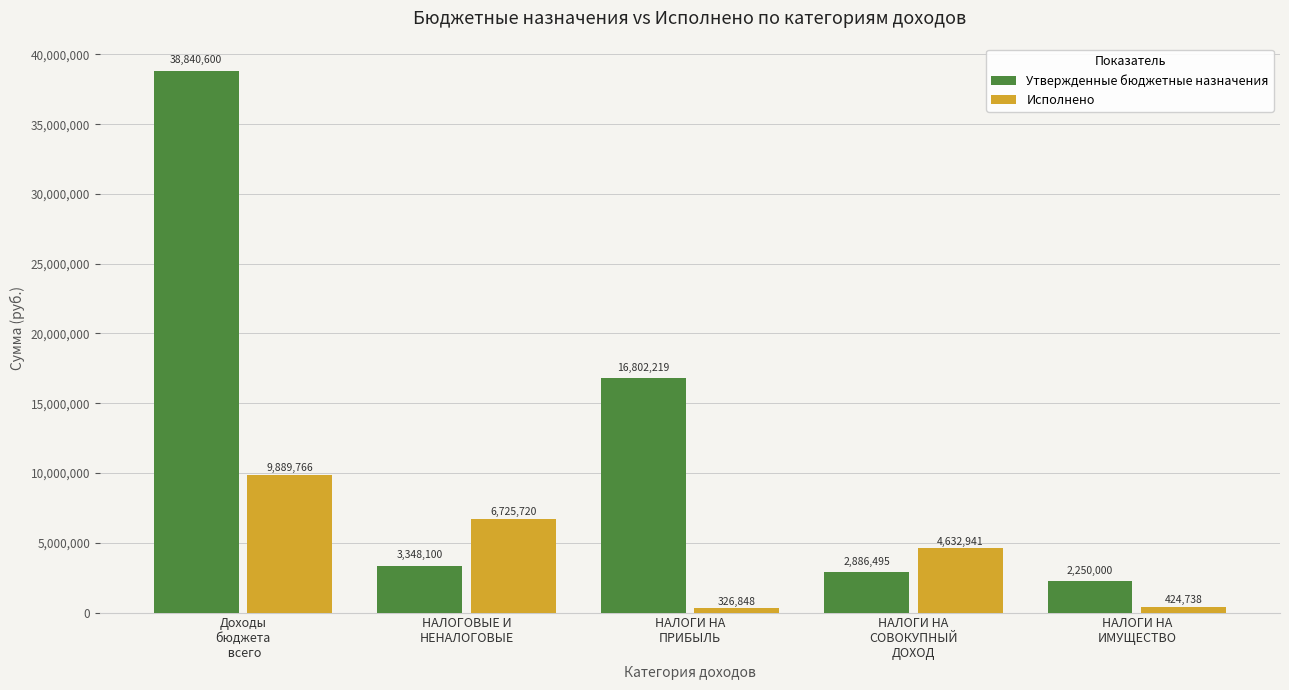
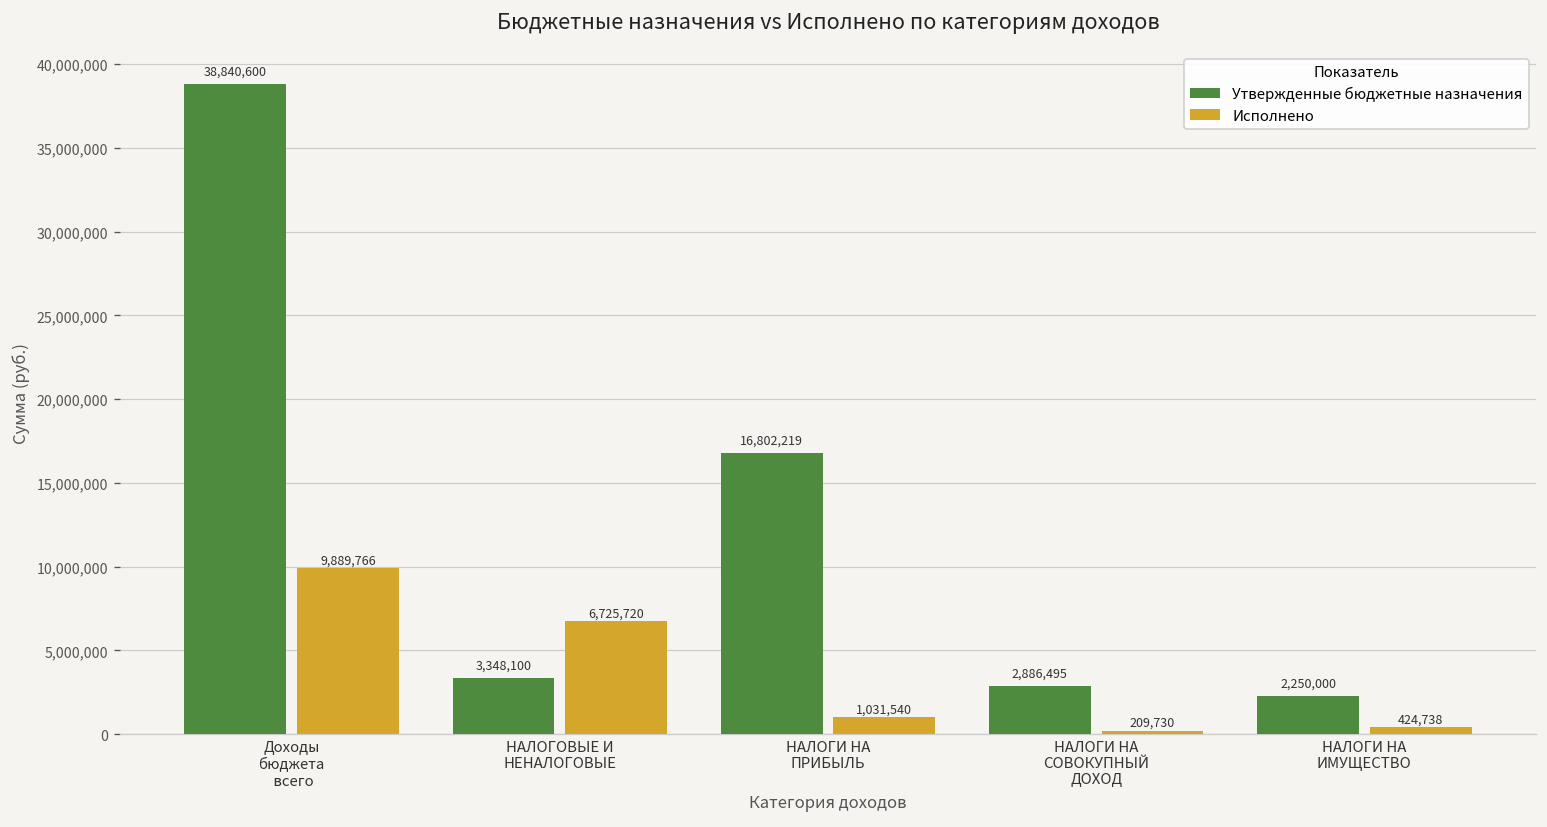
Исполнено, НАЛОГИ НА ПРИБЫЛЬ: 326,848 -> 1,031,540
Исполнено, НАЛОГИ НА СОВОКУПНЫЙ ДОХОД: 4,632,941 -> 209,730
